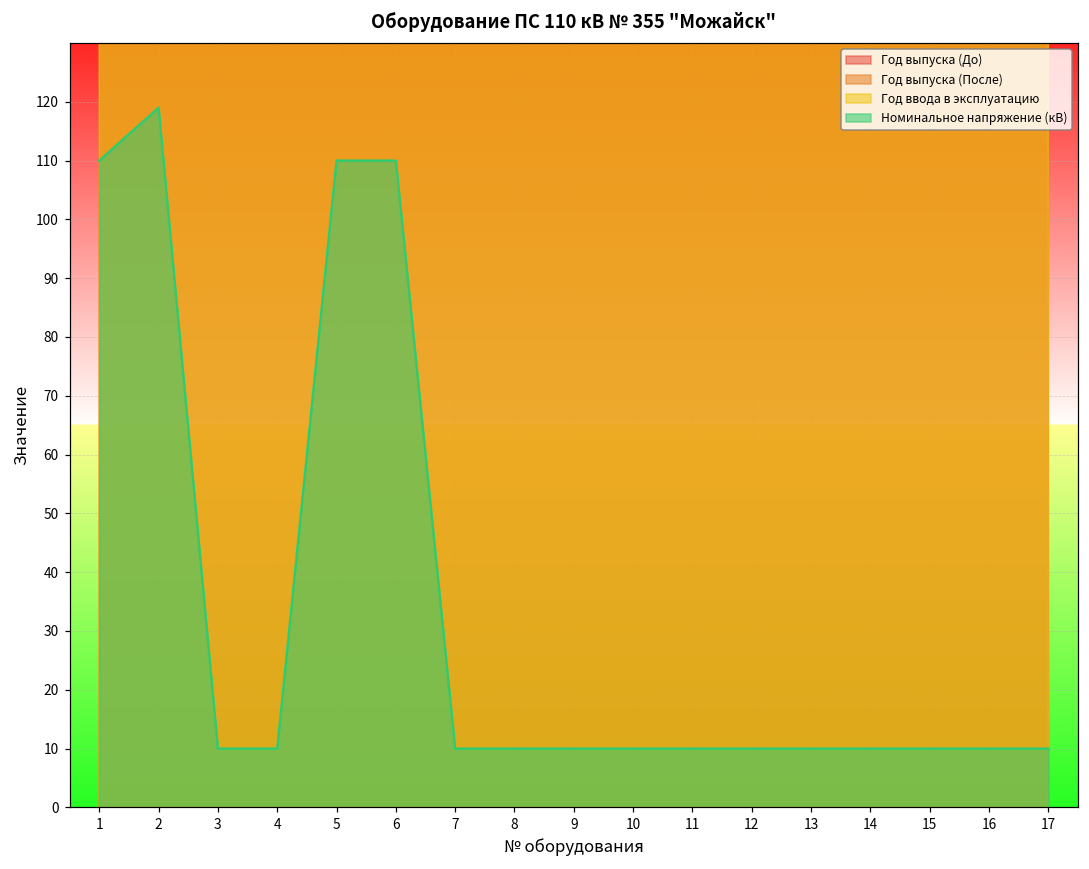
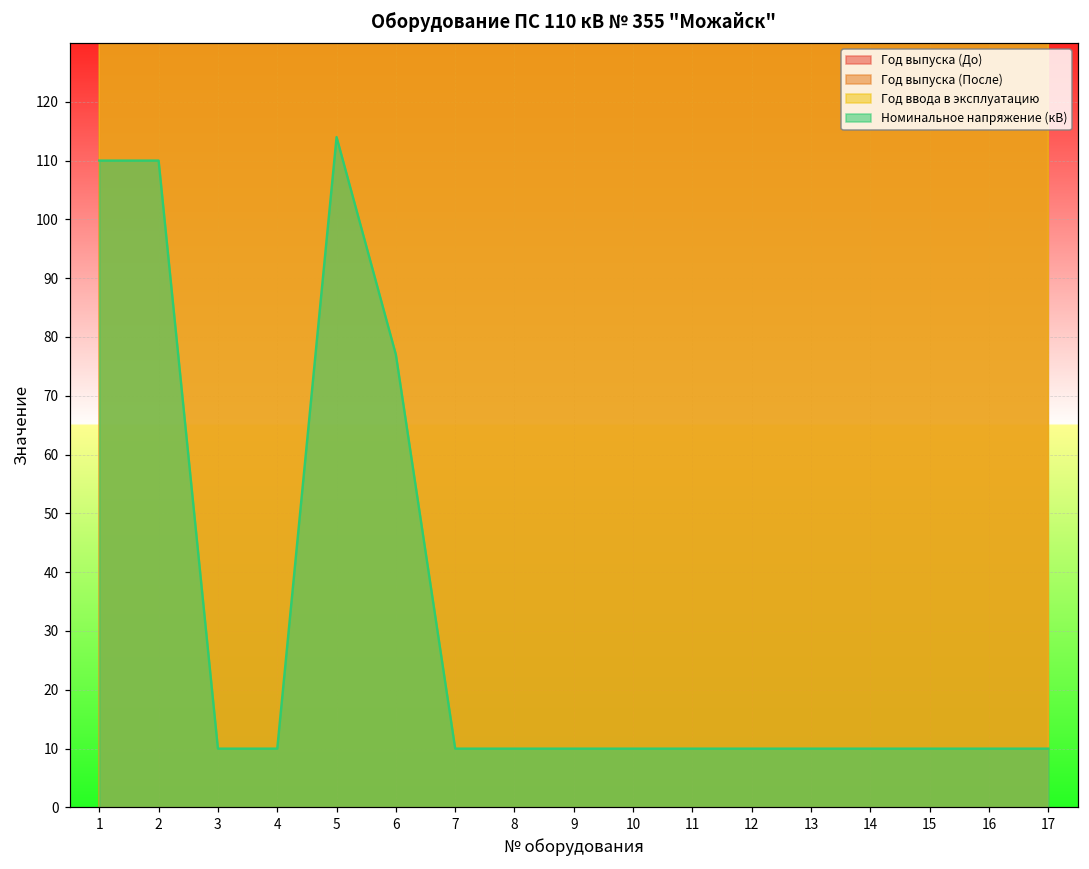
Номинальное напряжение (кВ), 2: 119 -> 110
Номинальное напряжение (кВ), 5: 110 -> 114
Номинальное напряжение (кВ), 6: 110 -> 77
